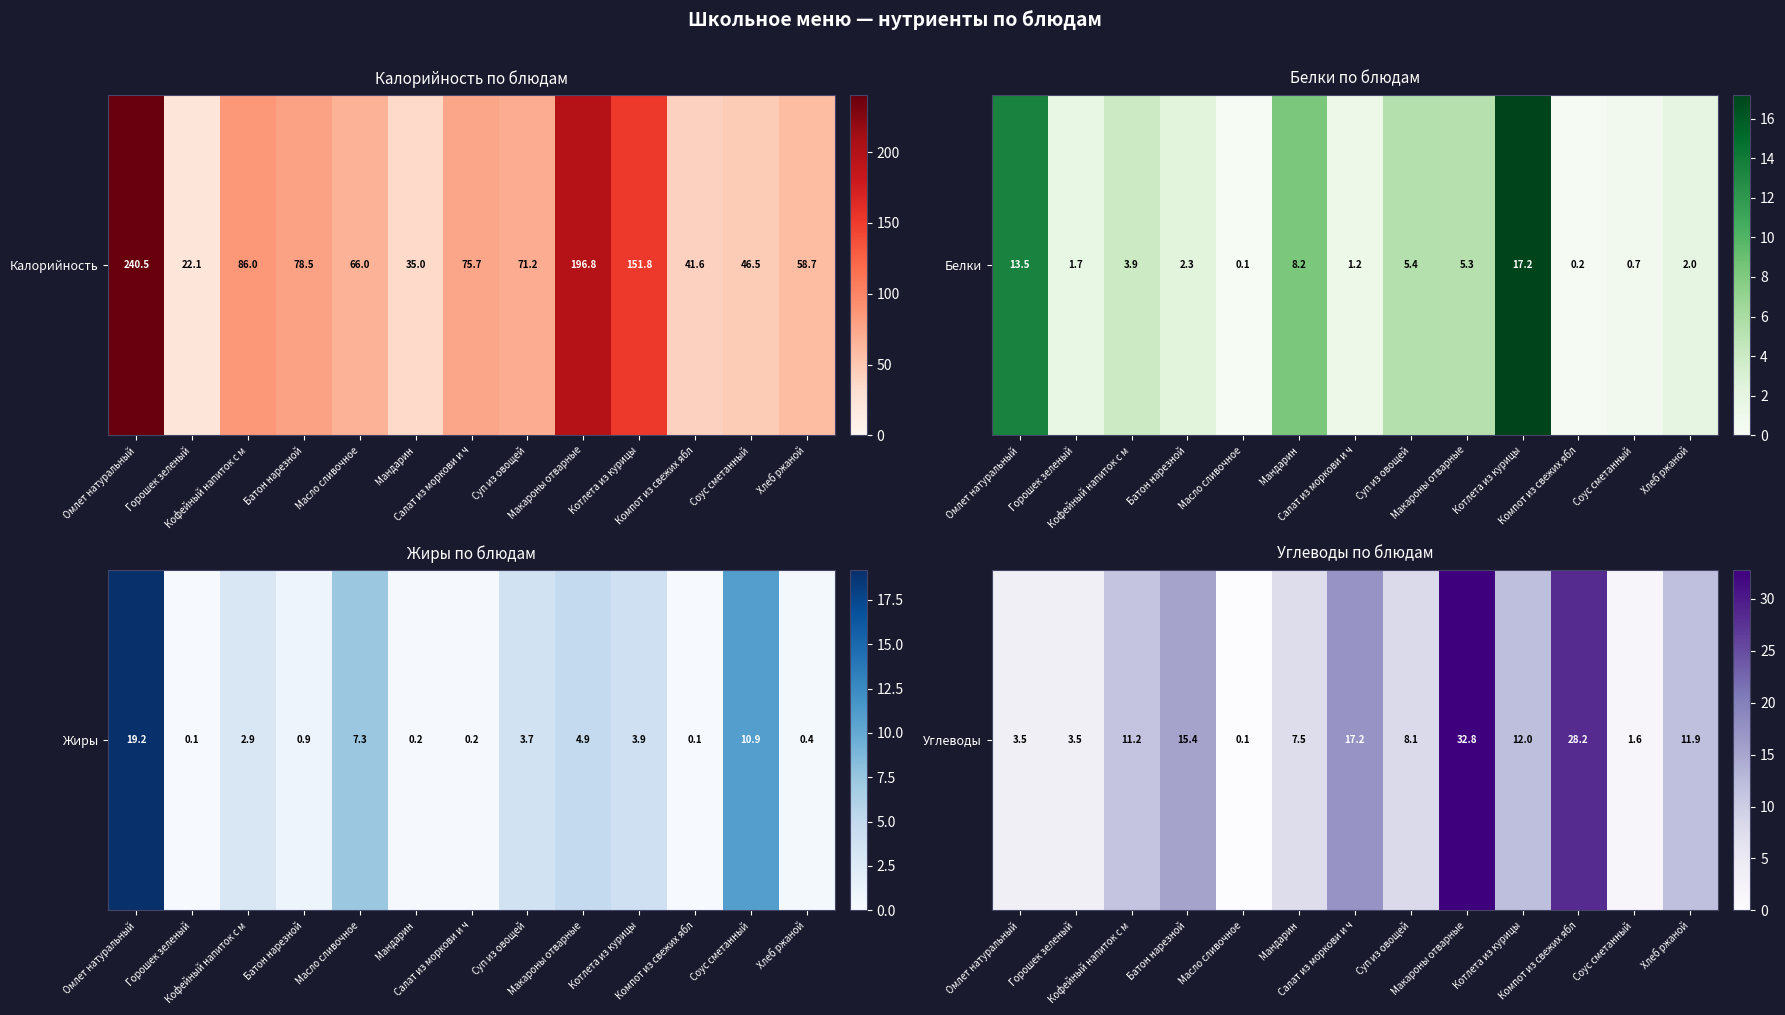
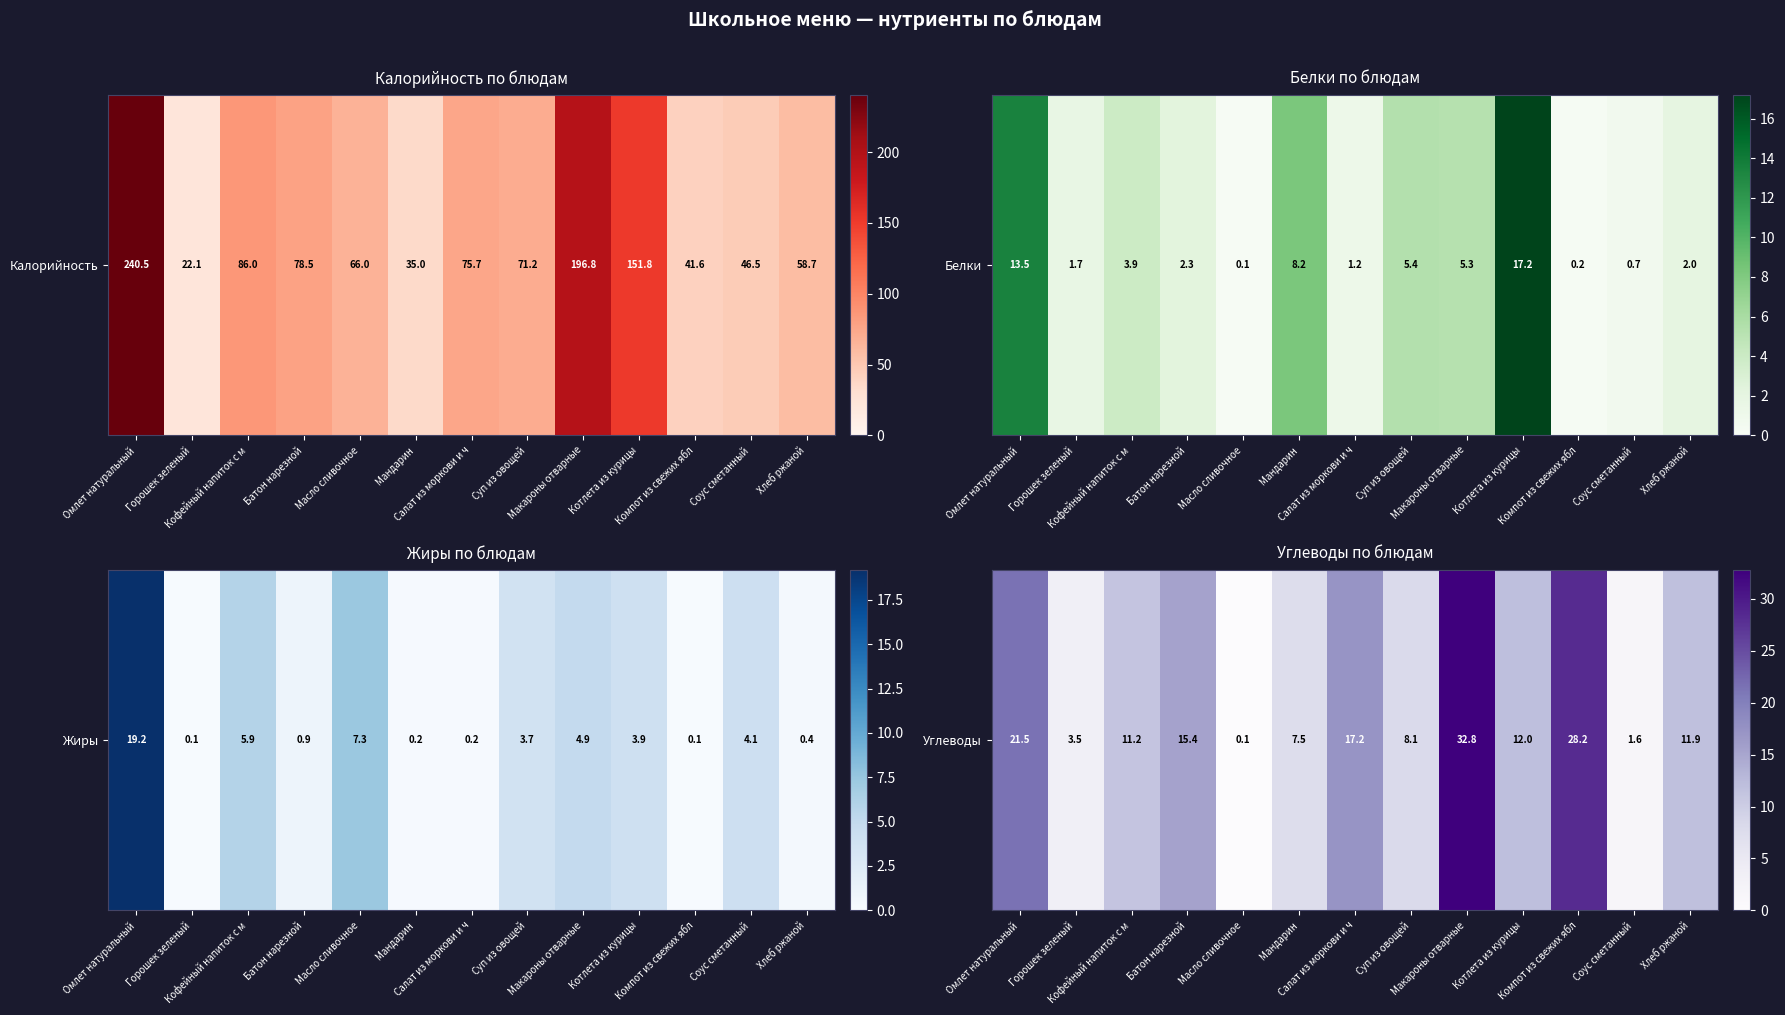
Жиры по блюдам, Жиры, Кофейный напиток с м: 2.9 -> 5.9
Жиры по блюдам, Жиры, Соус сметанный: 10.9 -> 4.1
Углеводы по блюдам, Углеводы, Омлет натуральный: 3.5 -> 21.5
